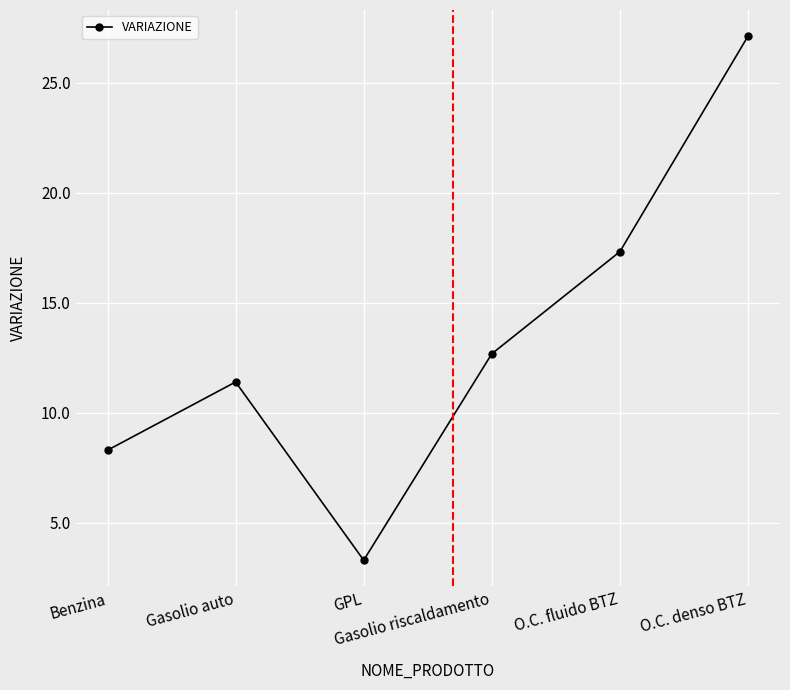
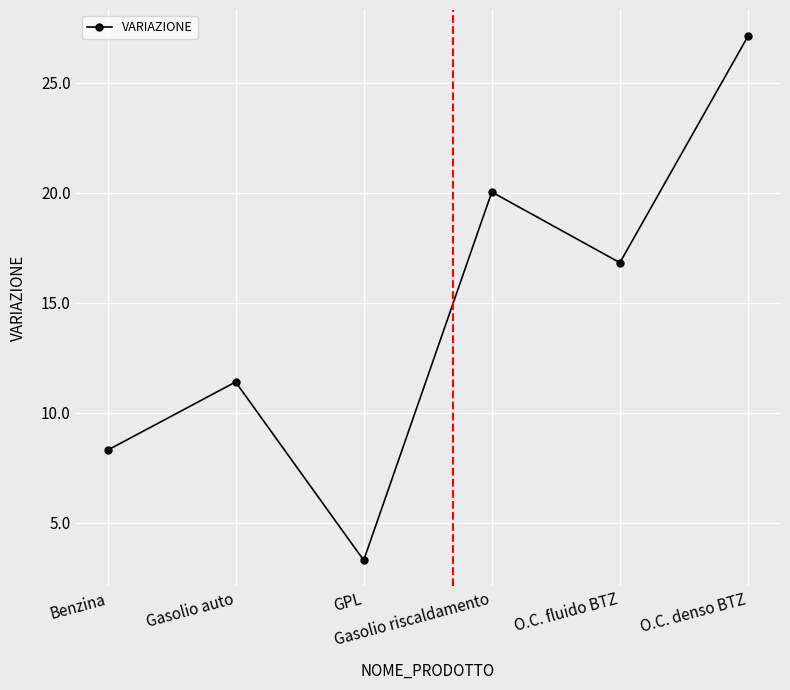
Gasolio riscaldamento: 12.7 -> 20.0
O.C. fluido BTZ: 17.3 -> 16.8
